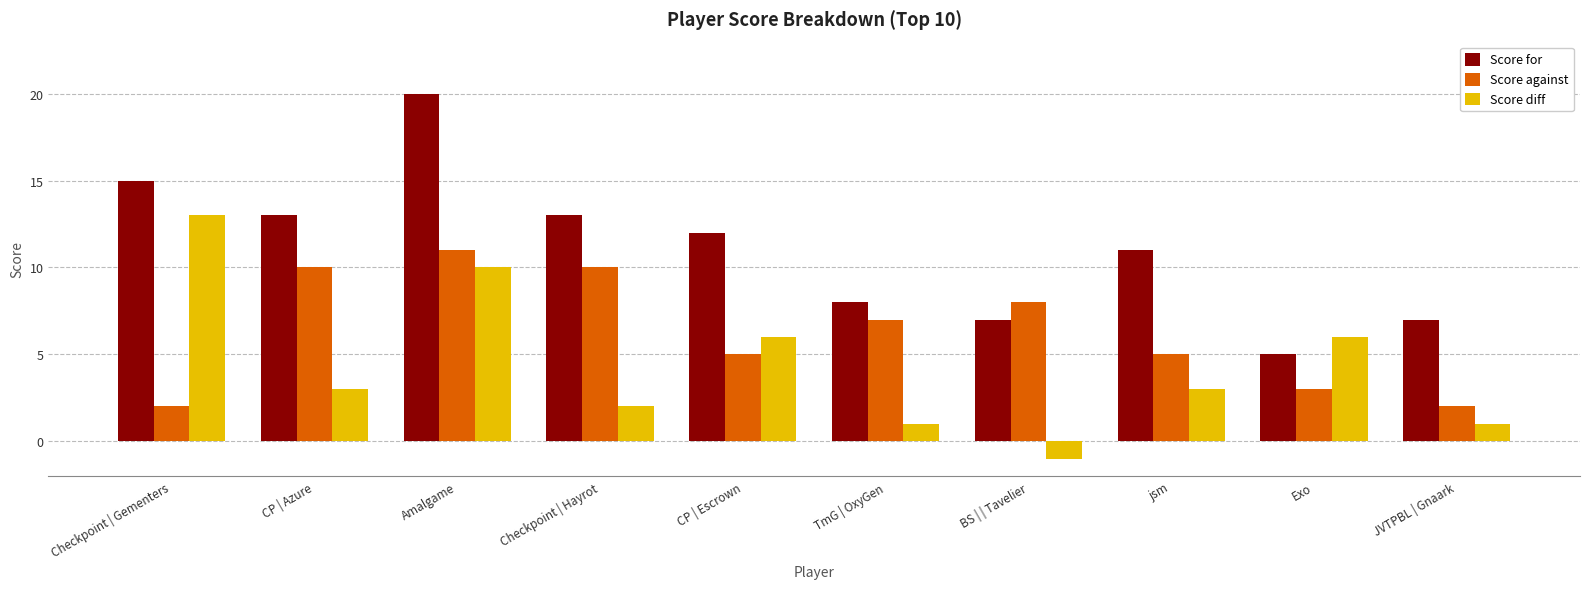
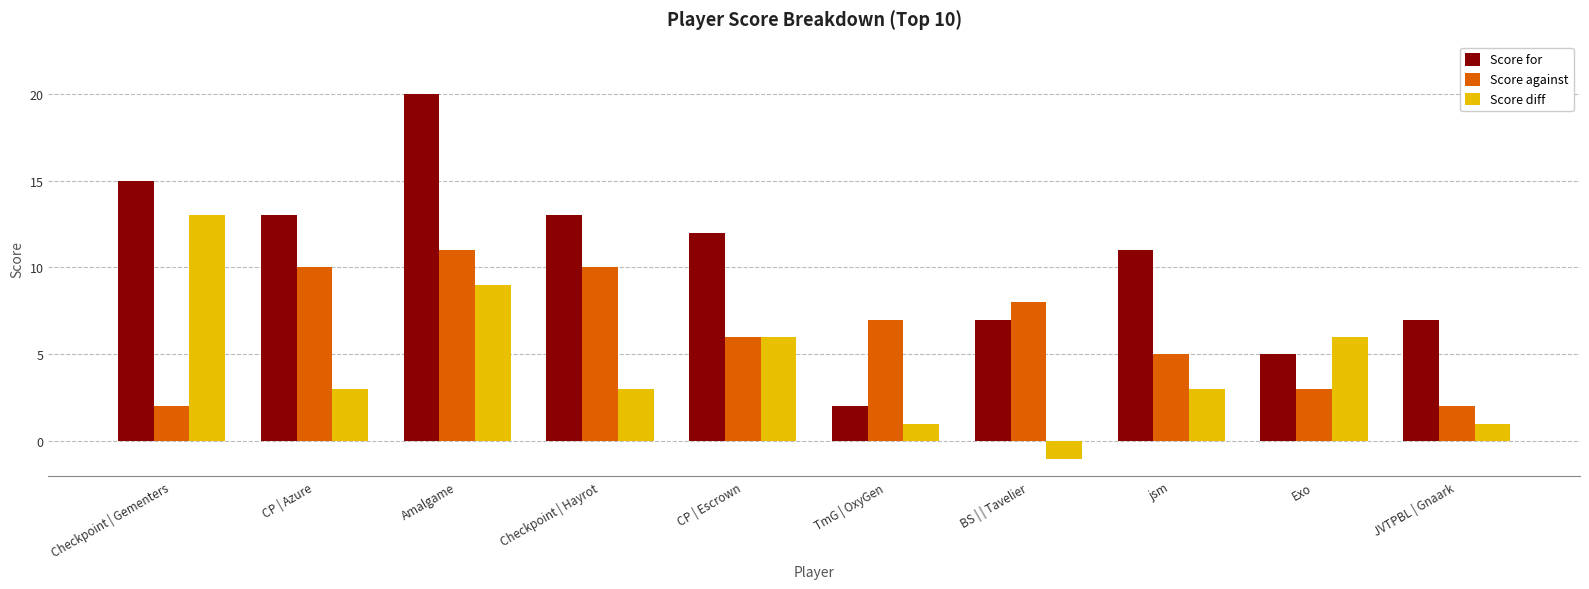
Score diff, Amalgame: 10 -> 9
Score diff, Checkpoint | Hayrot: 2 -> 3
Score against, CP | Escrown: 5 -> 6
Score for, TmG | OxyGen: 8 -> 2
